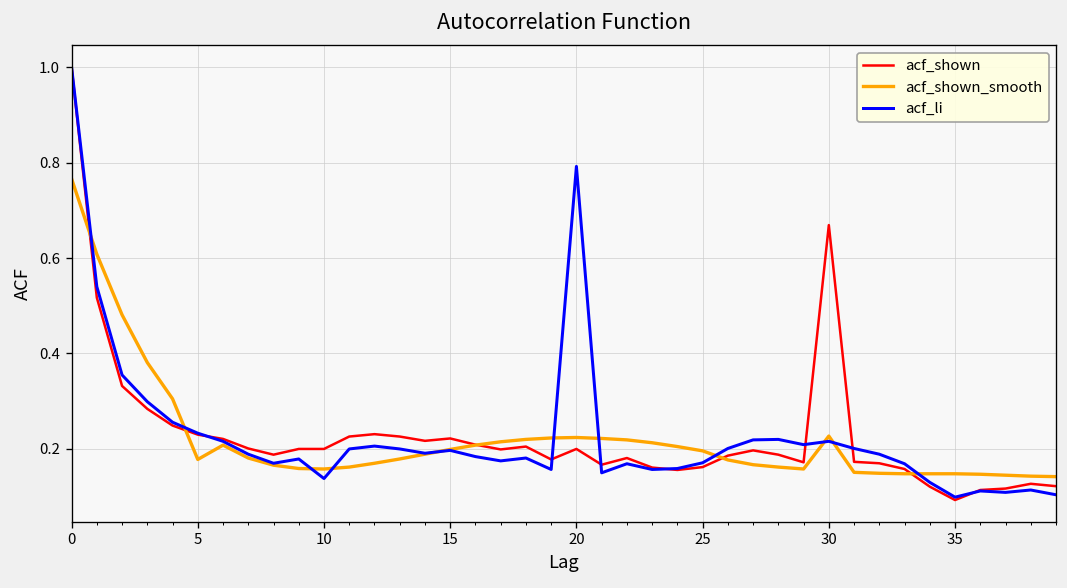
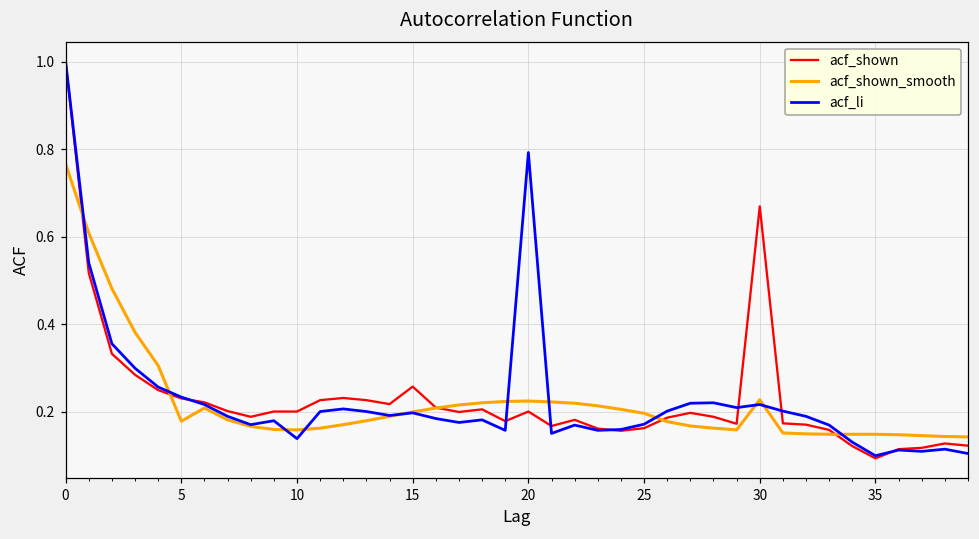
acf_shown, 15: 0.22 -> 0.26
